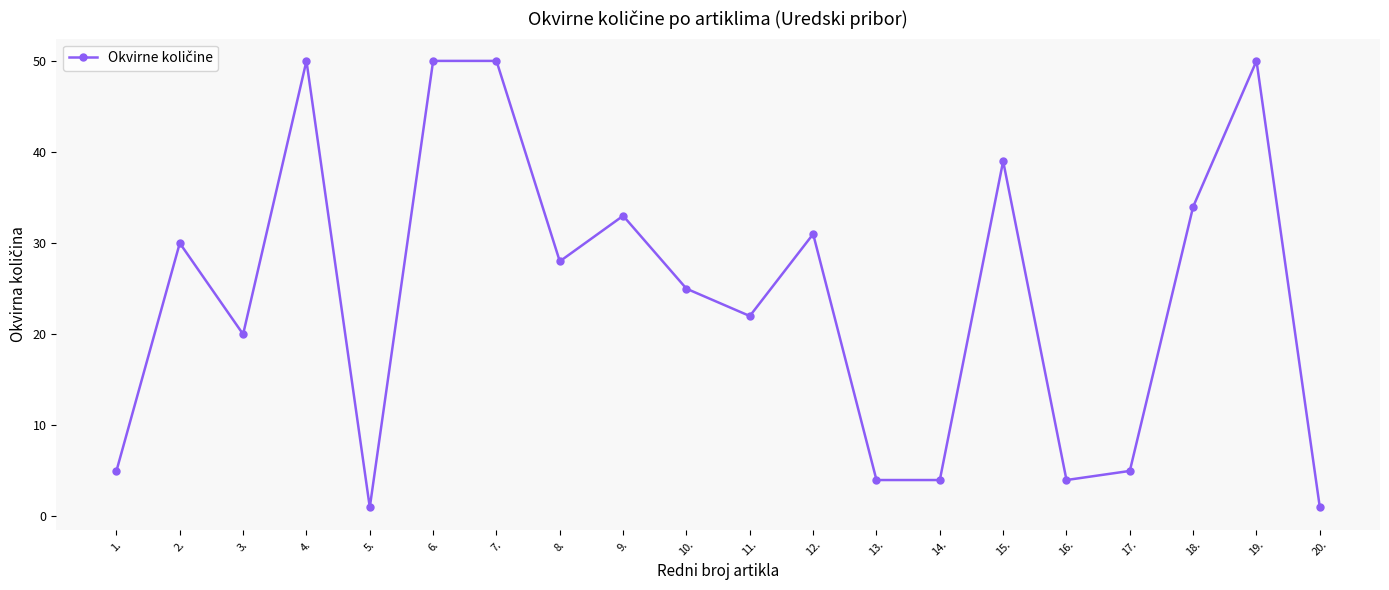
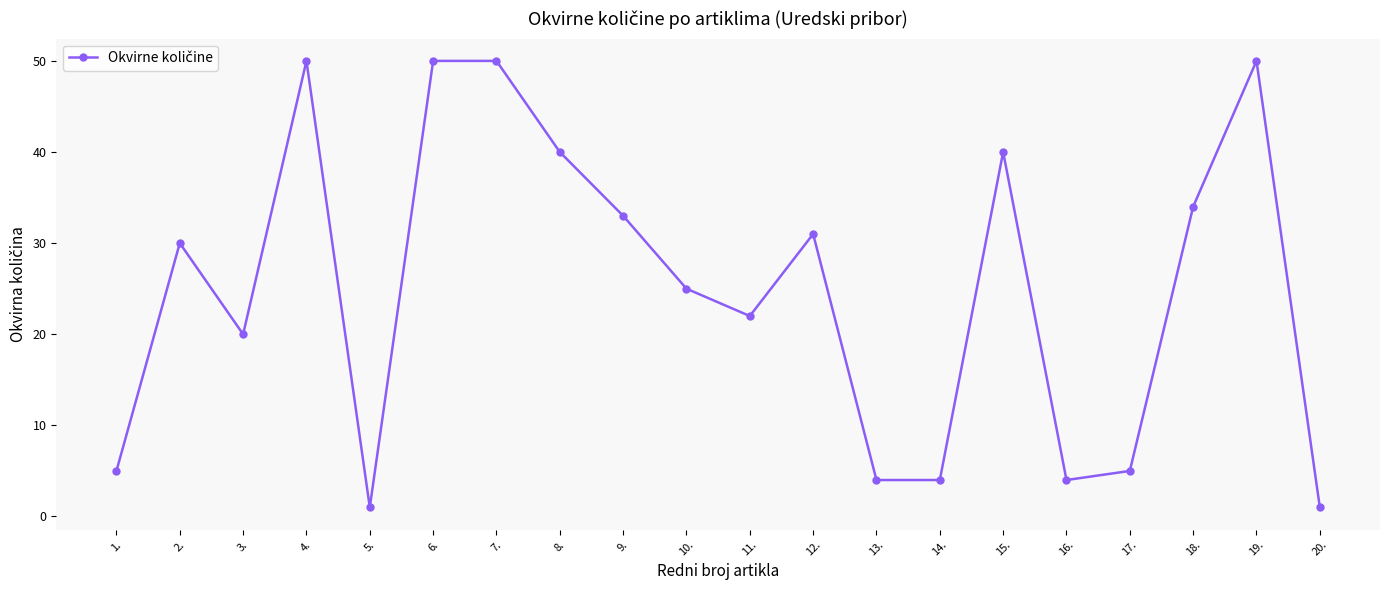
8.: 28 -> 40
15.: 39 -> 40
